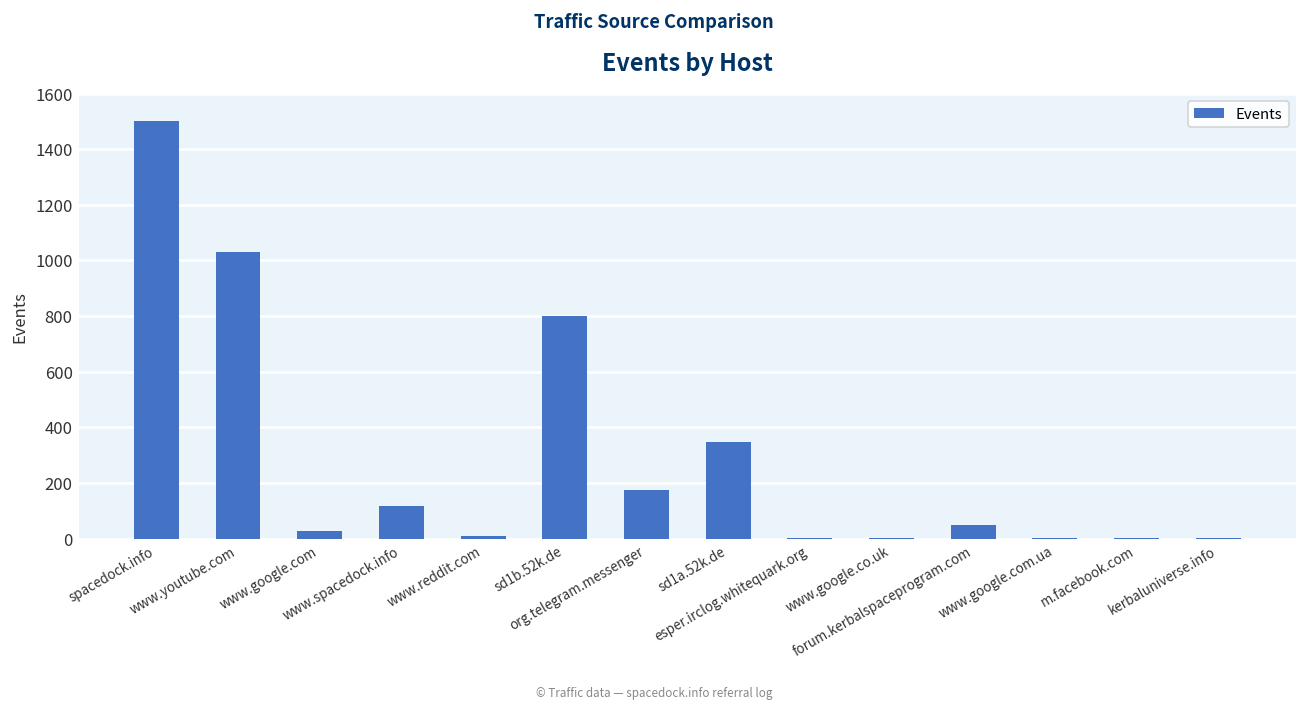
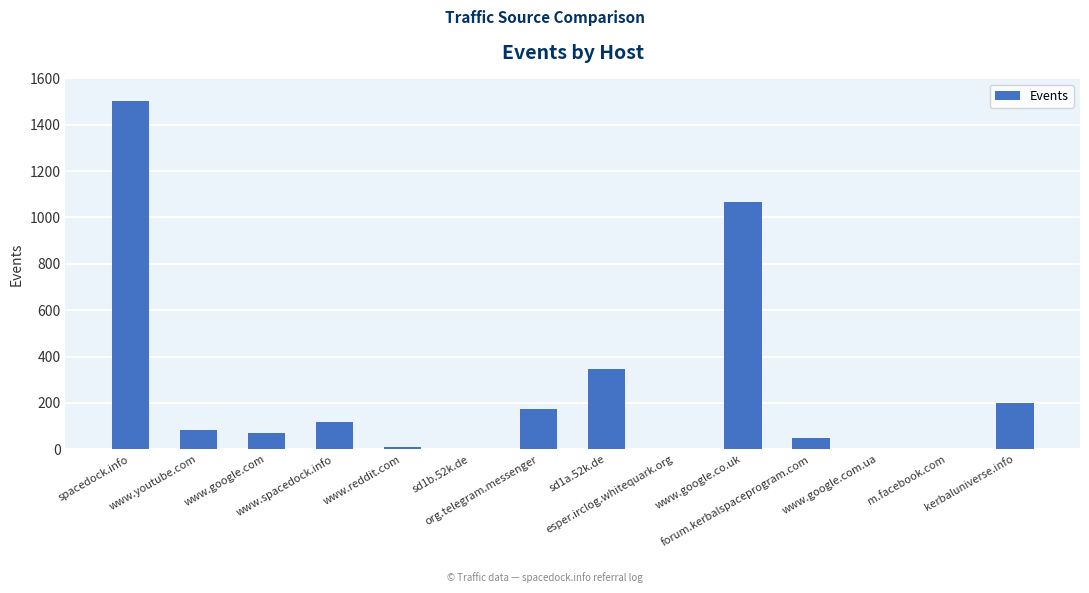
www.youtube.com: 1030 -> 80
www.google.com: 30 -> 70
sd1b.52k.de: 800 -> 0
www.google.co.uk: 0 -> 1070
kerbaluniverse.info: 0 -> 200
